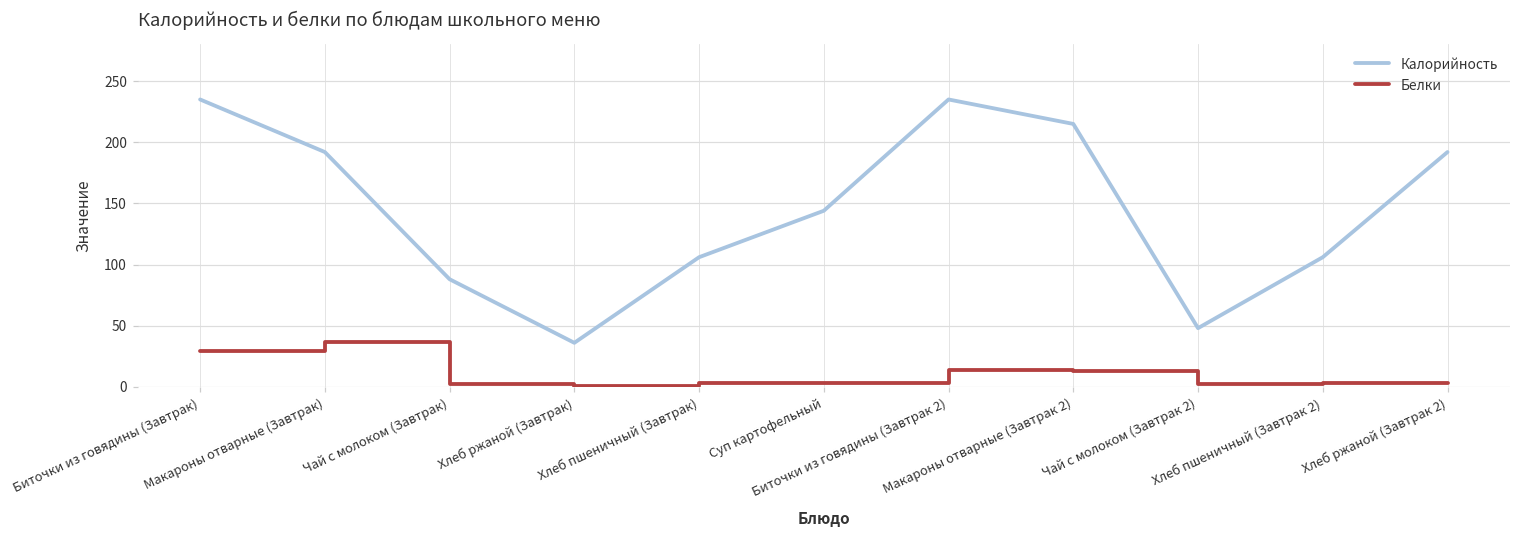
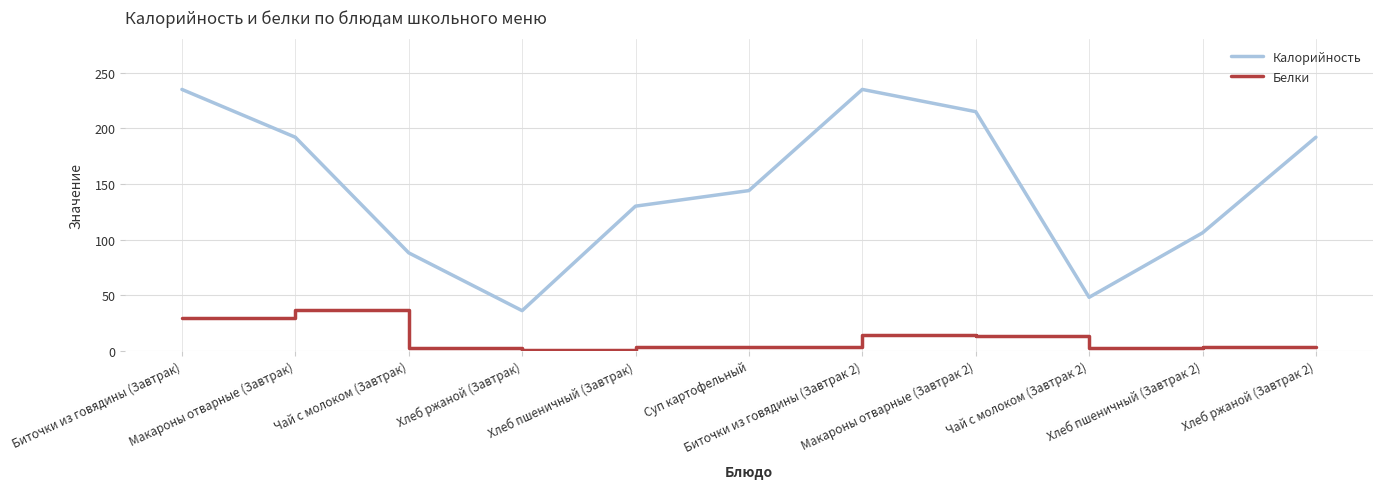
Калорийность, Хлеб пшеничный (Завтрак): 106 -> 130
